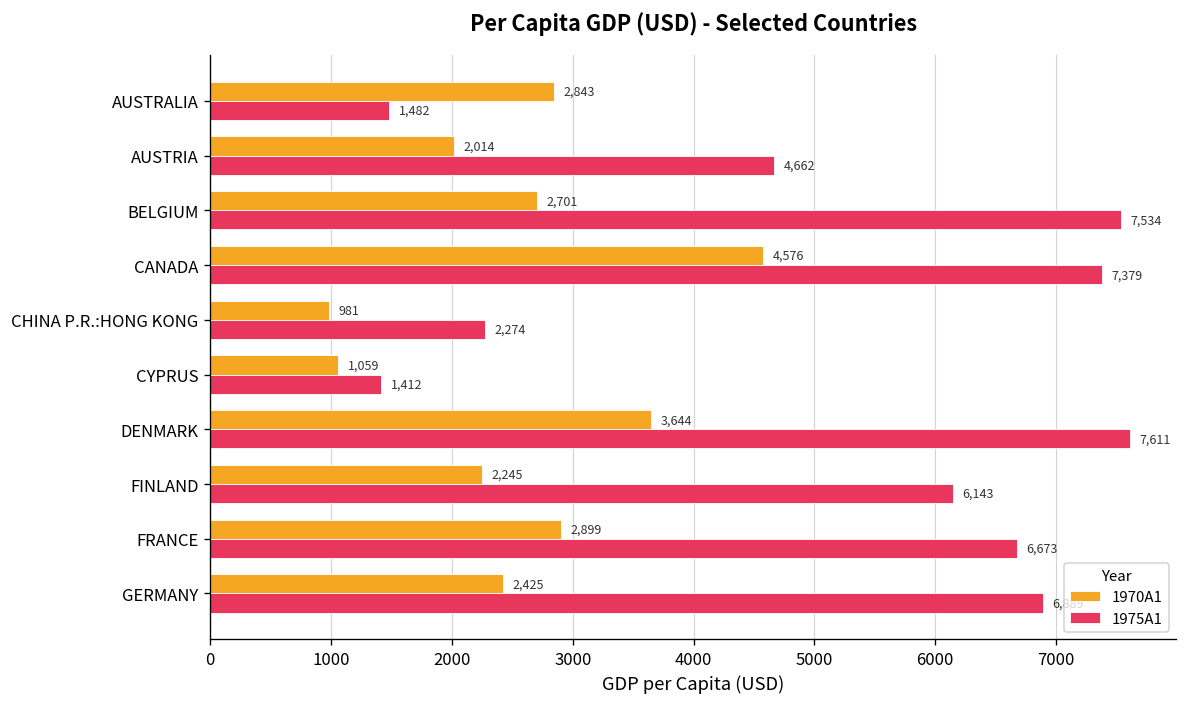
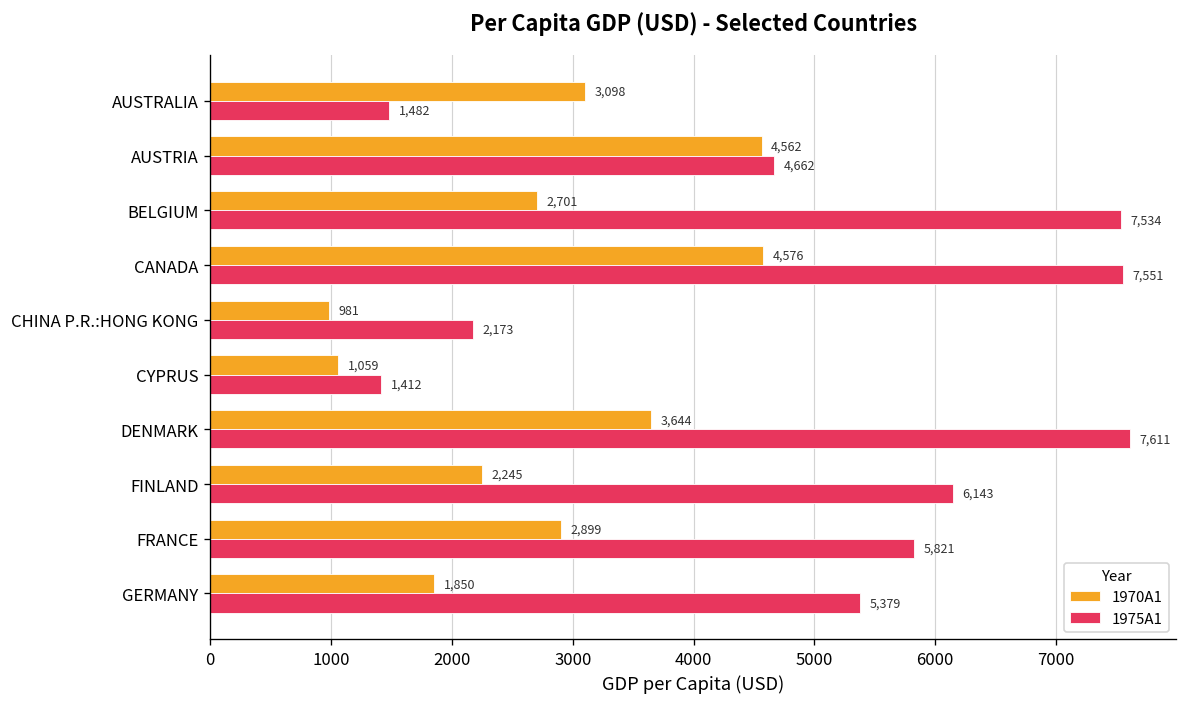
1970A1, AUSTRALIA: 2,843 -> 3,098
1970A1, AUSTRIA: 2,014 -> 4,562
1975A1, CANADA: 7,379 -> 7,551
1975A1, CHINA P.R.:HONG KONG: 2,274 -> 2,173
1975A1, FRANCE: 6,673 -> 5,821
1970A1, GERMANY: 2,425 -> 1,850
1975A1, GERMANY: 6890 -> 5380
